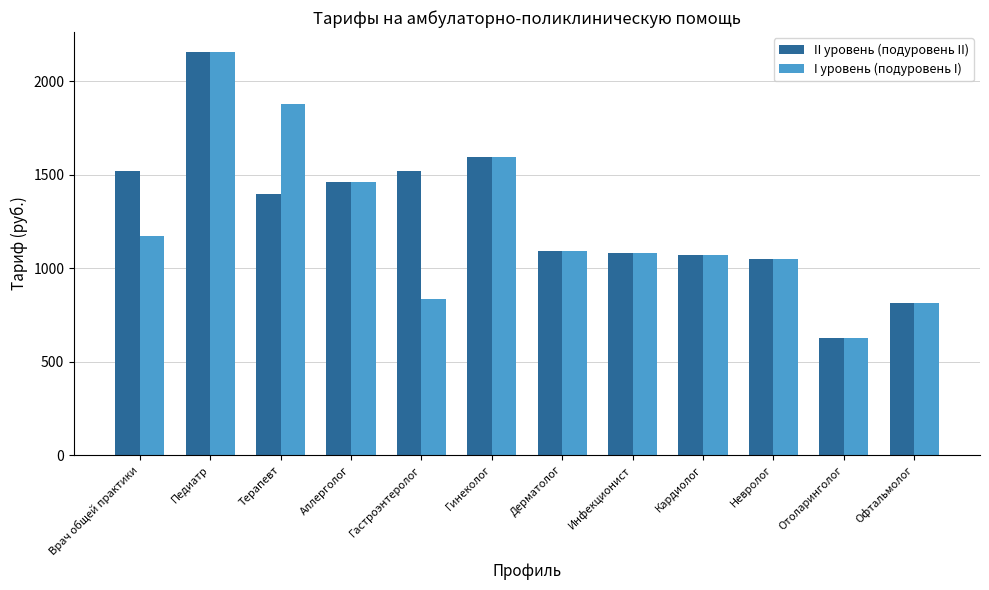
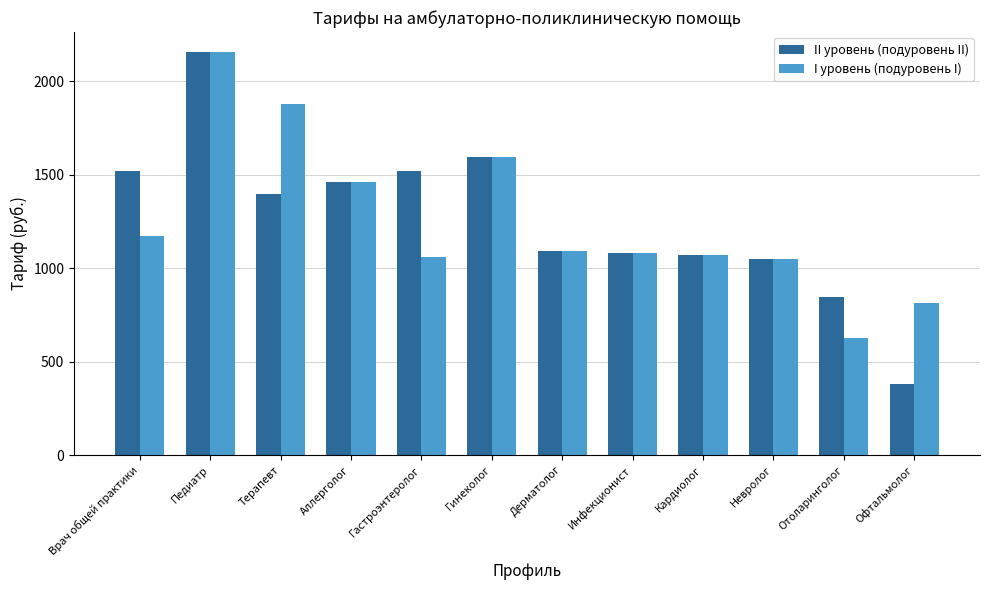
I уровень (подуровень I), Гастроэнтеролог: 840 -> 1060
II уровень (подуровень II), Отоларинголог: 630 -> 850
II уровень (подуровень II), Офтальмолог: 810 -> 380
